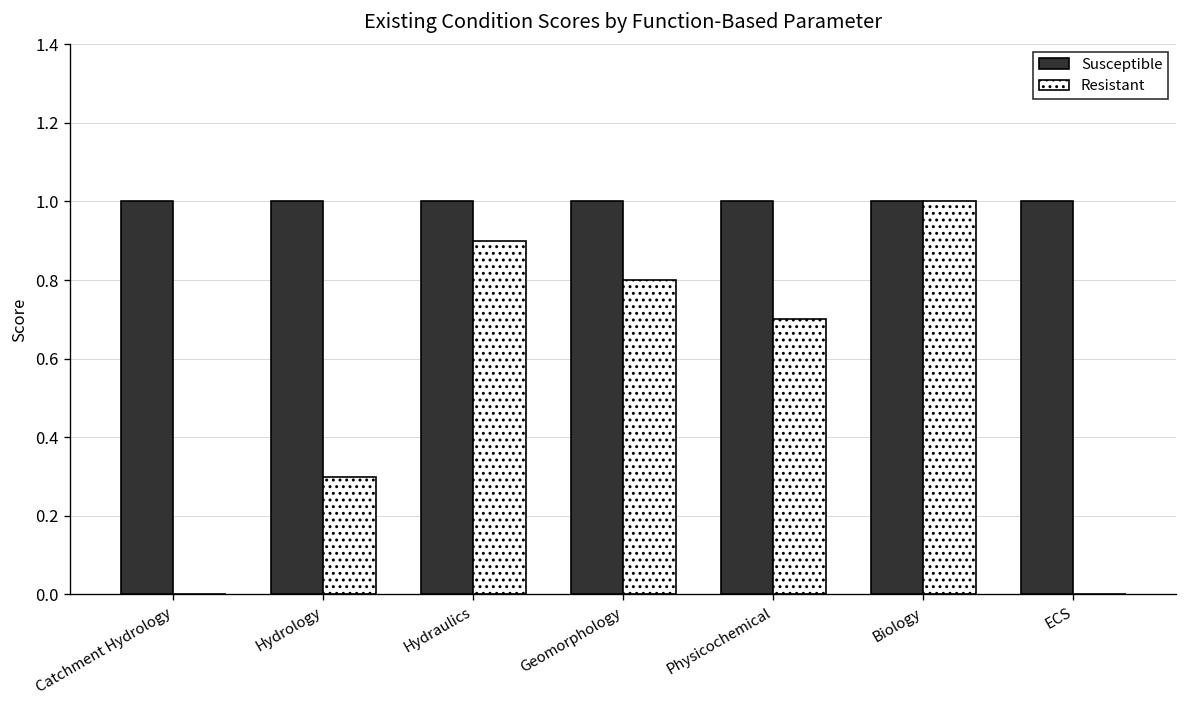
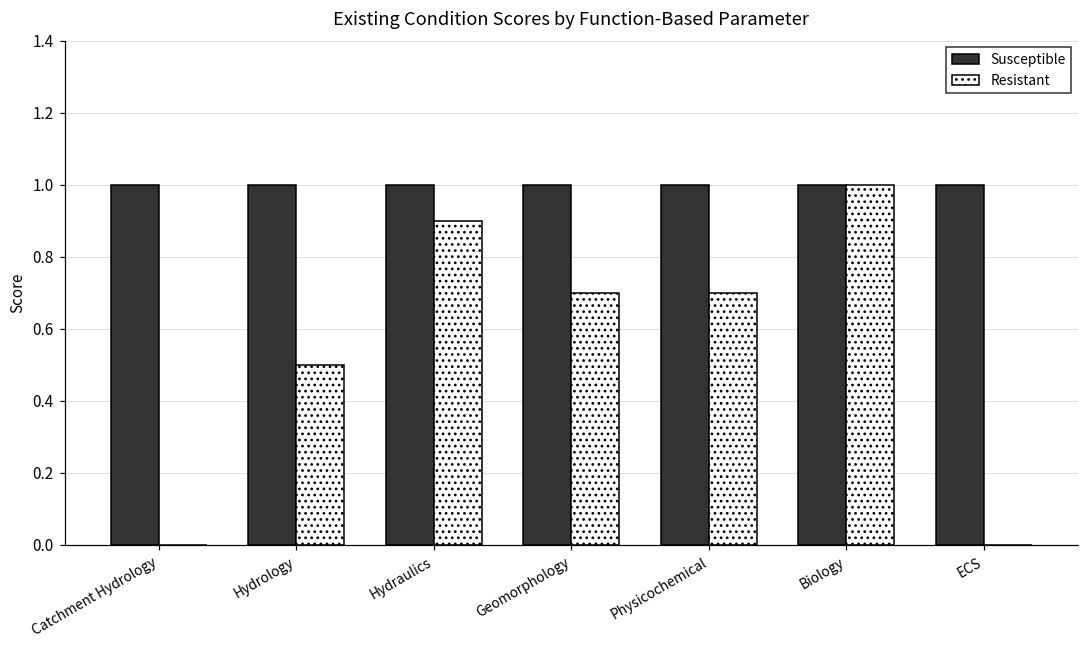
Resistant, Hydrology: 0.3 -> 0.5
Resistant, Geomorphology: 0.8 -> 0.7
